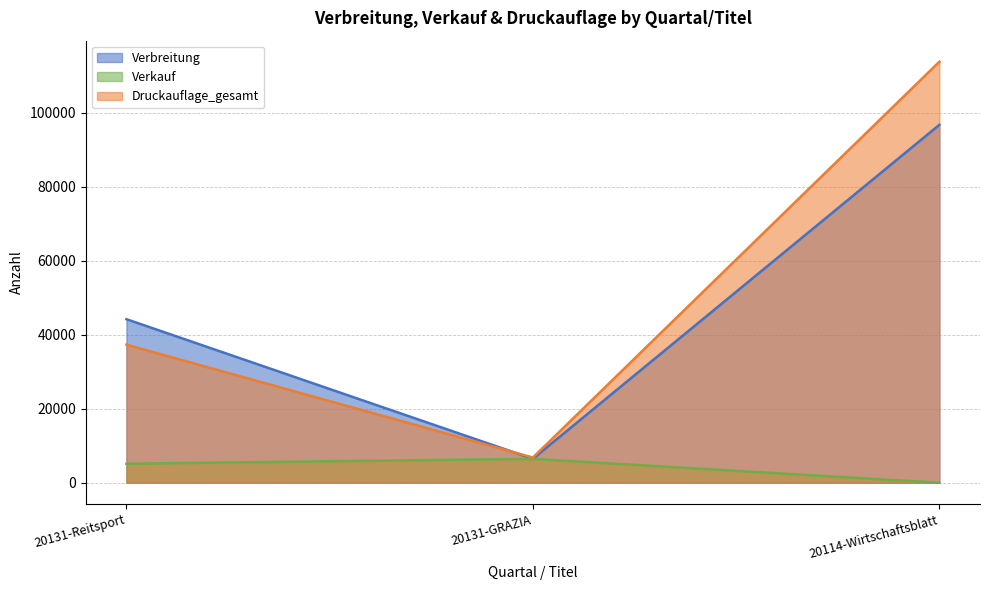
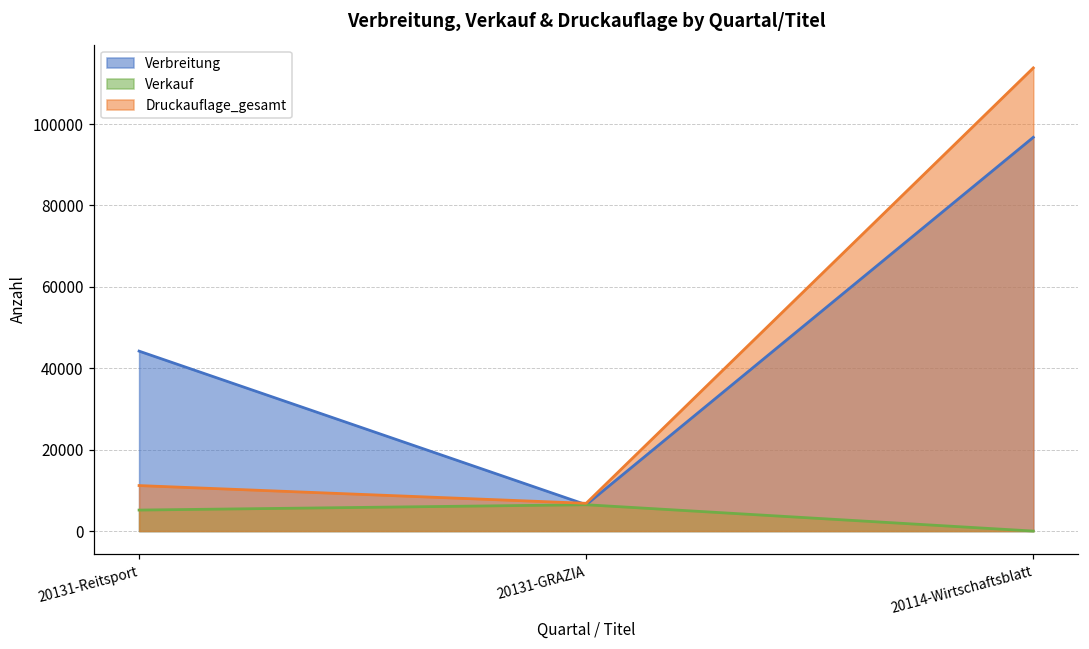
Druckauflage_gesamt, 20131-Reitsport: 37000 -> 11000
